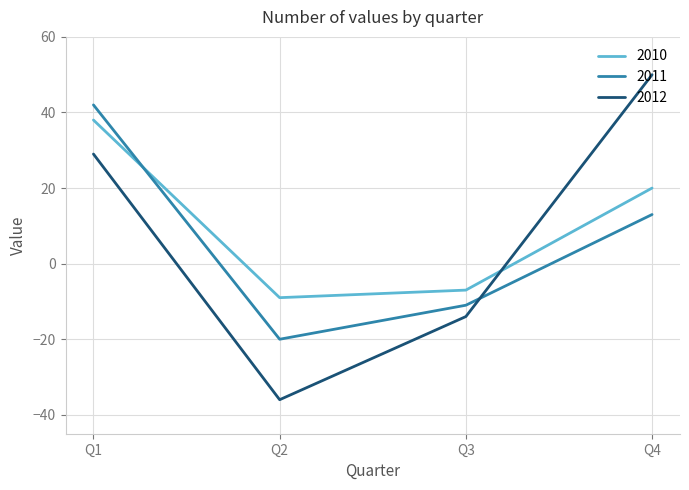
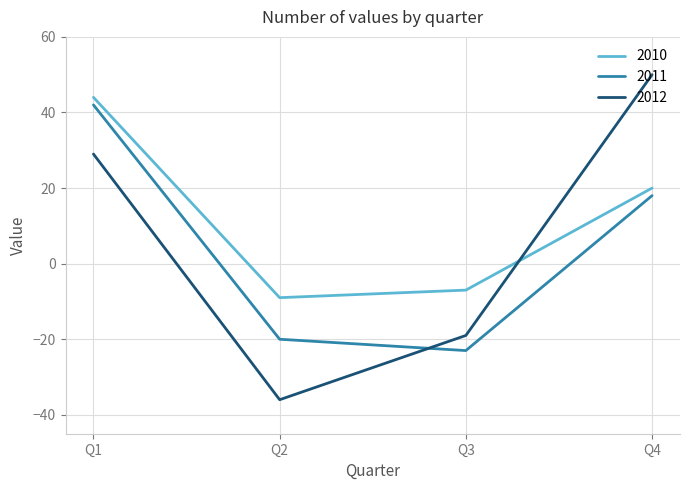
2010, Q1: 38 -> 44
2011, Q3: -11 -> -23
2012, Q3: -14 -> -19
2011, Q4: 13 -> 18
